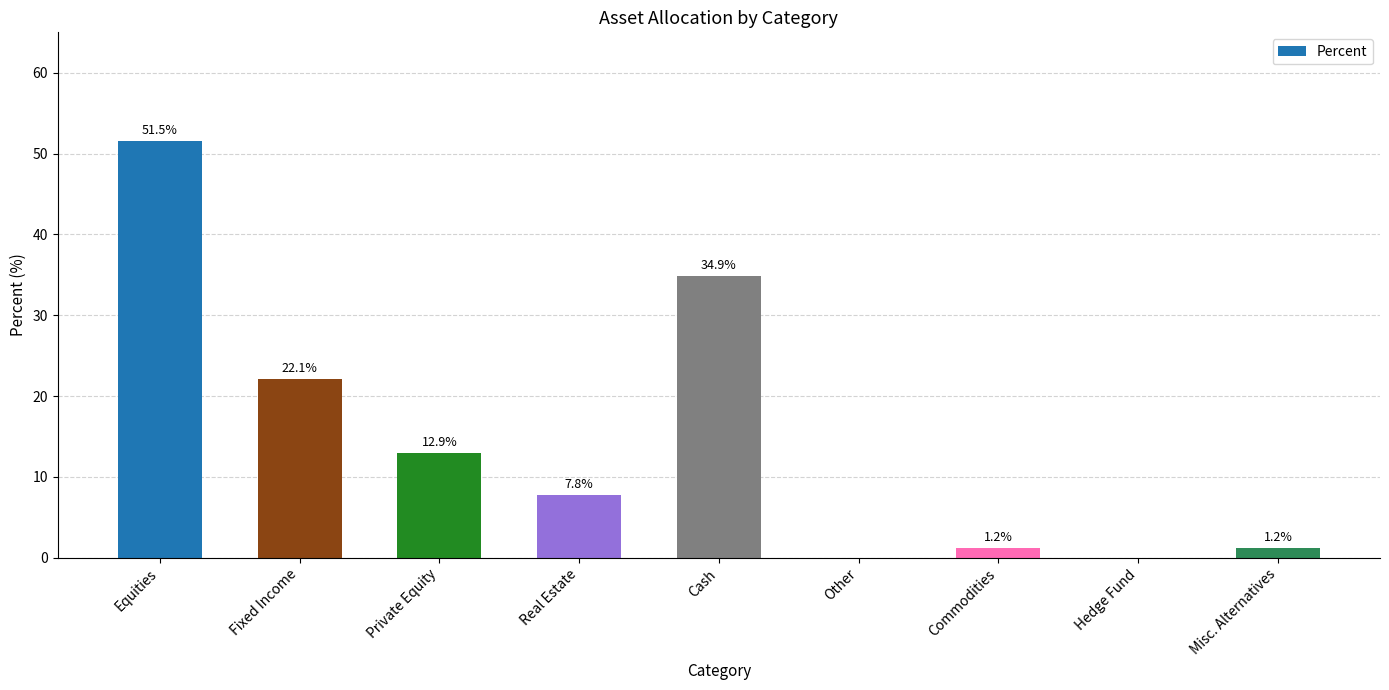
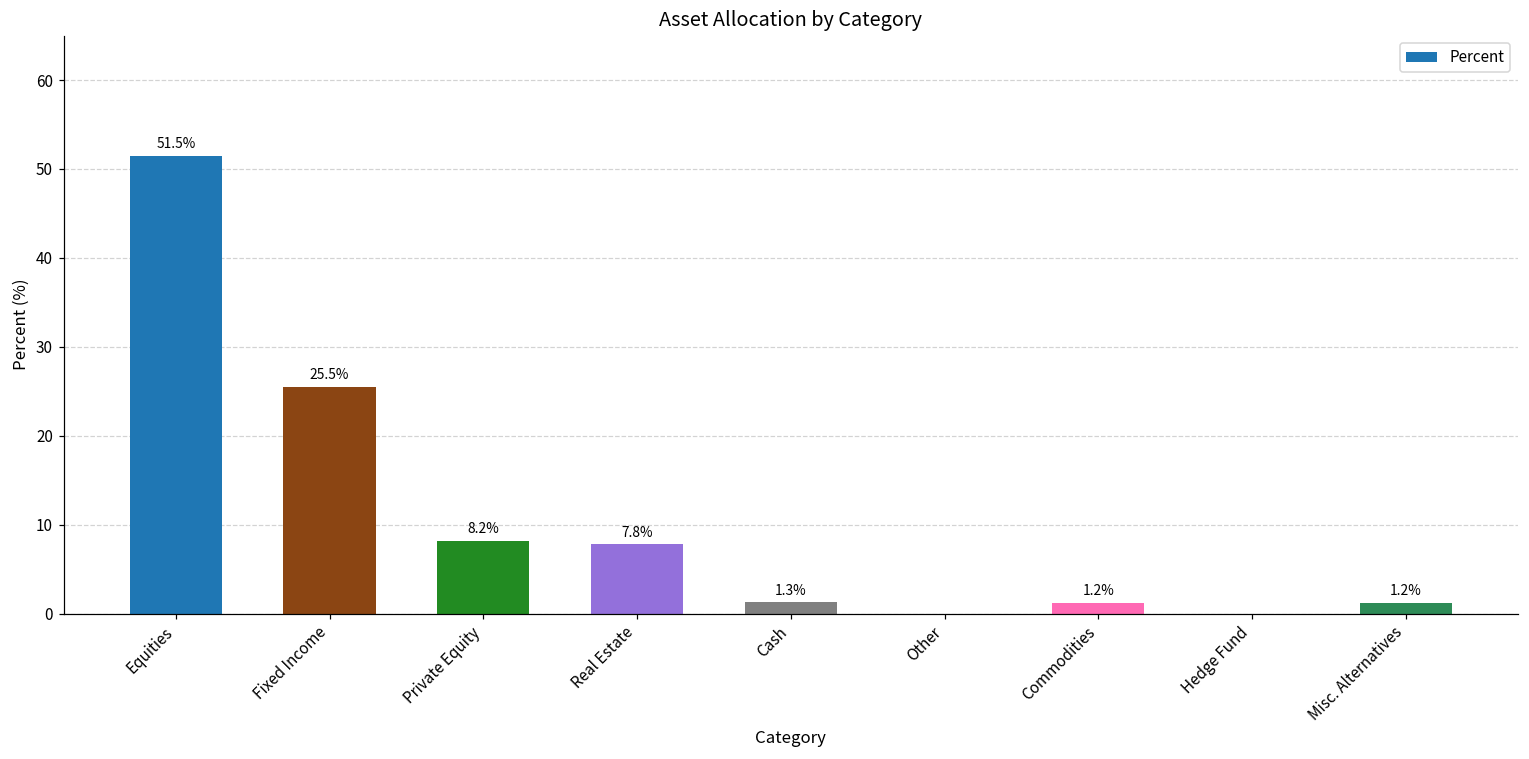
Fixed Income: 22.1% -> 25.5%
Private Equity: 12.9% -> 8.2%
Cash: 34.9% -> 1.3%
